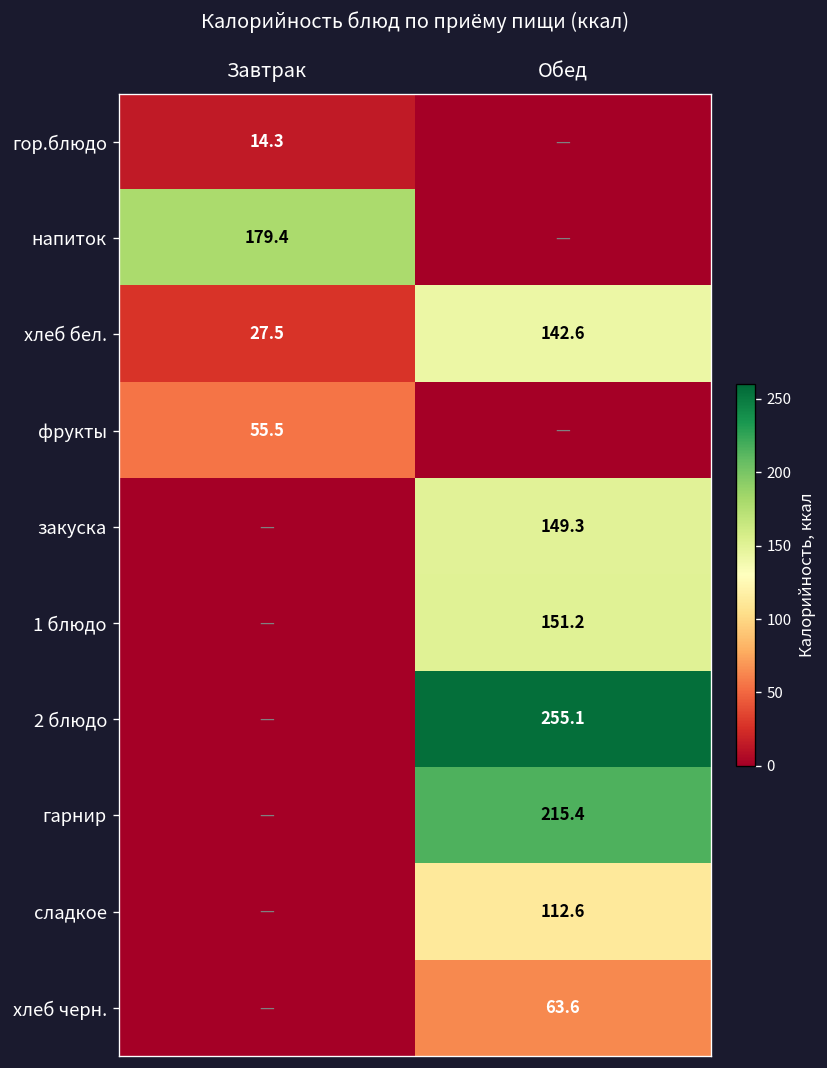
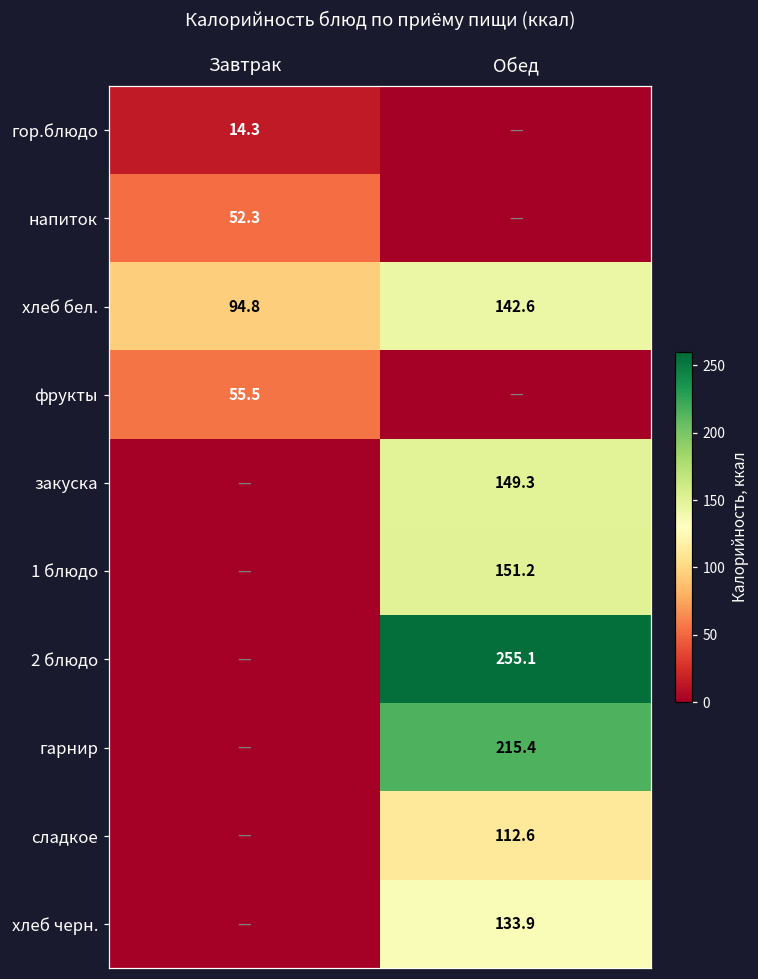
напиток, Завтрак: 179.4 -> 52.3
хлеб бел., Завтрак: 27.5 -> 94.8
хлеб черн., Обед: 63.6 -> 133.9
